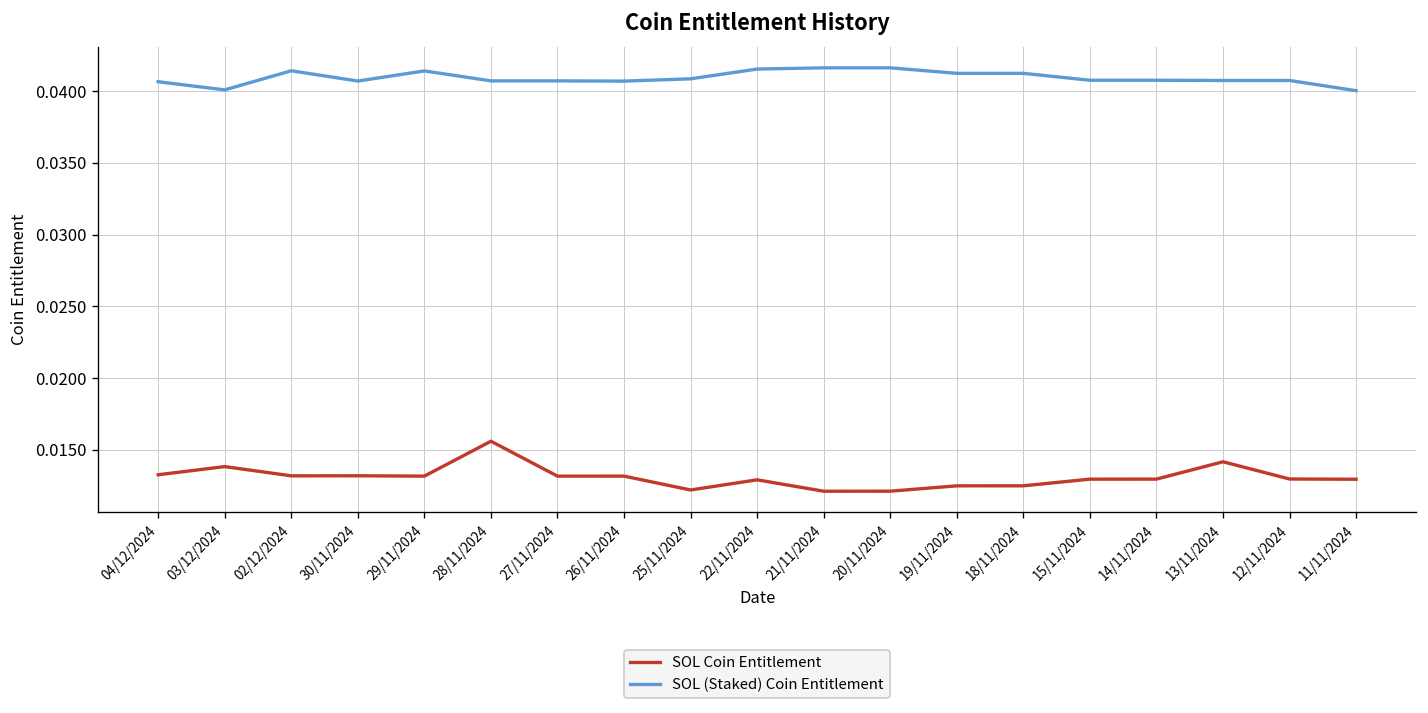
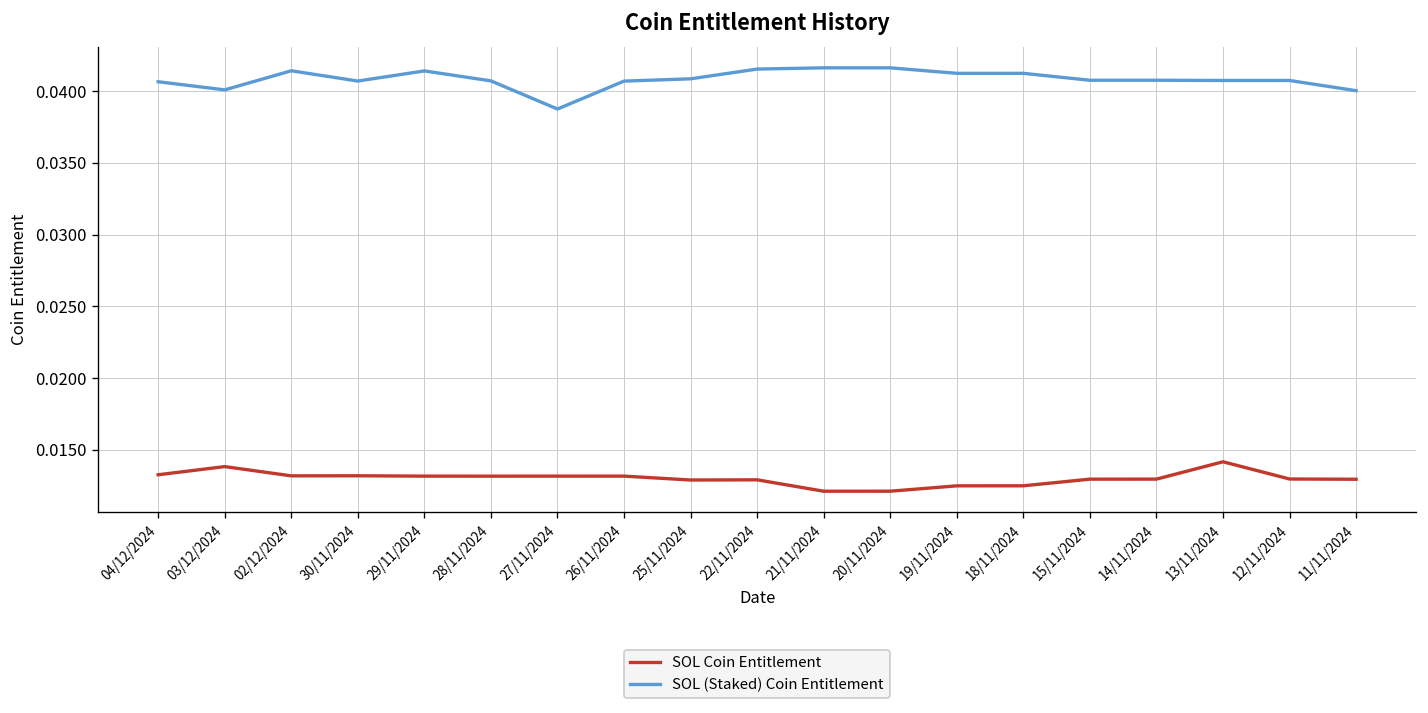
SOL Coin Entitlement, 28/11/2024: 0.0156 -> 0.0132
SOL (Staked) Coin Entitlement, 27/11/2024: 0.0407 -> 0.0388
SOL Coin Entitlement, 25/11/2024: 0.0122 -> 0.0129
